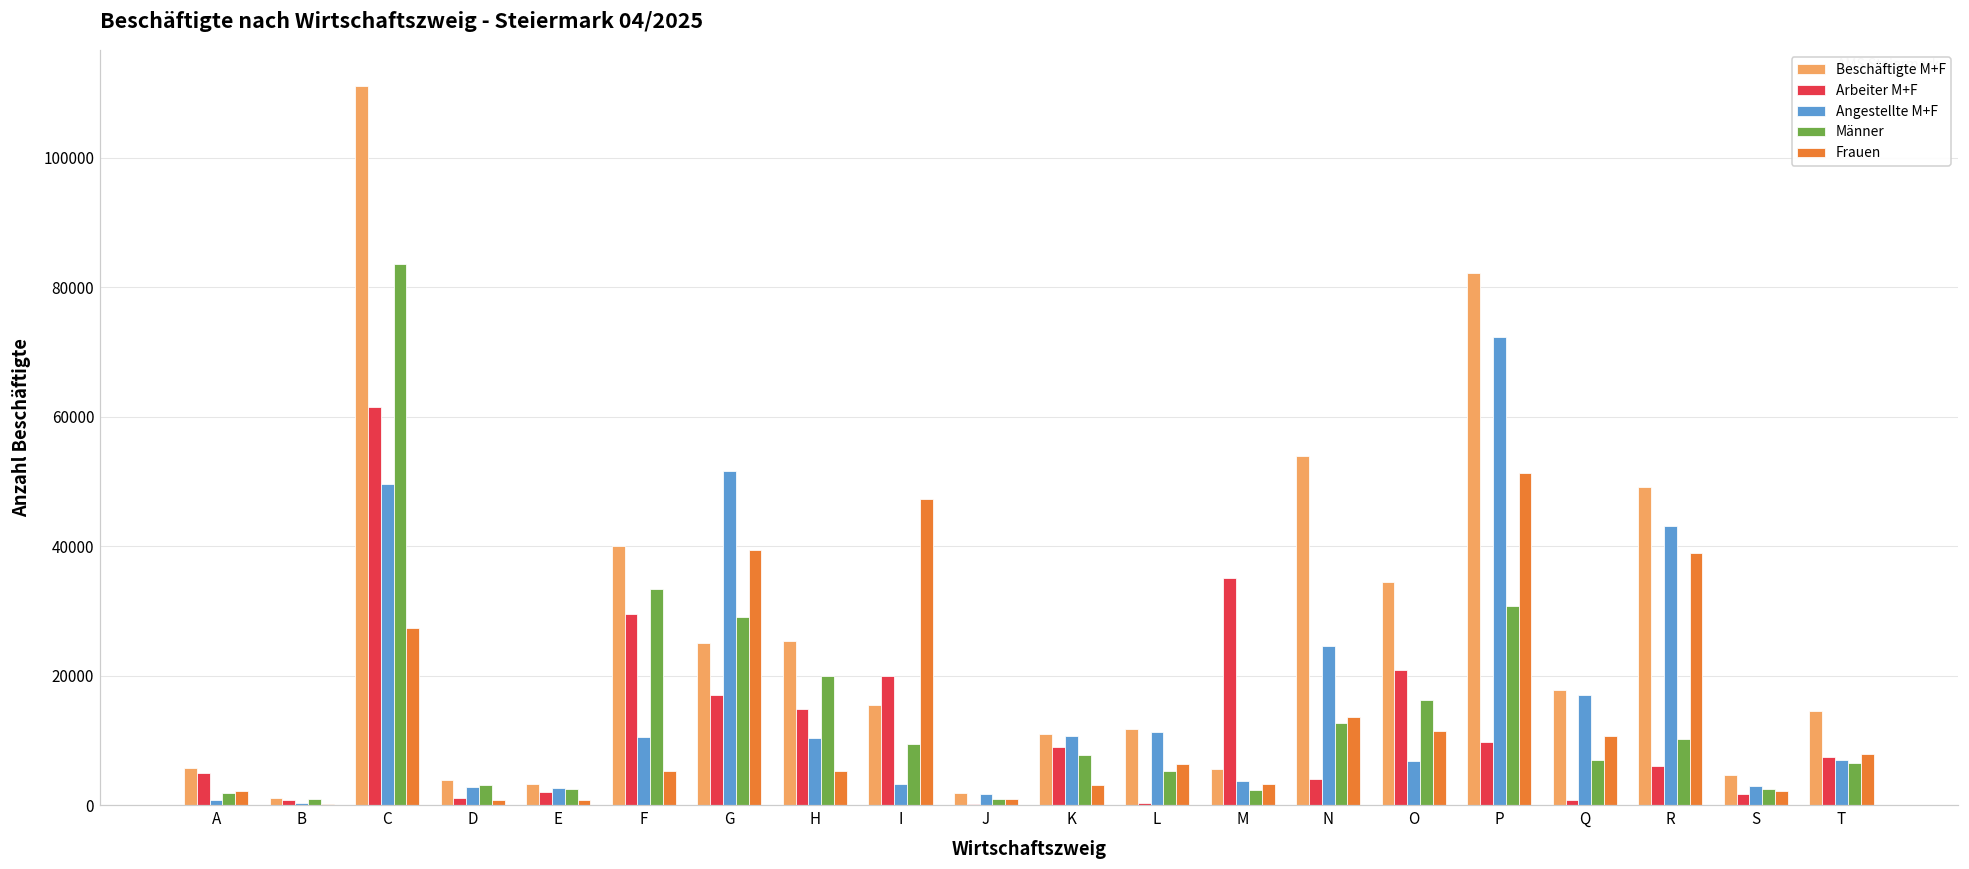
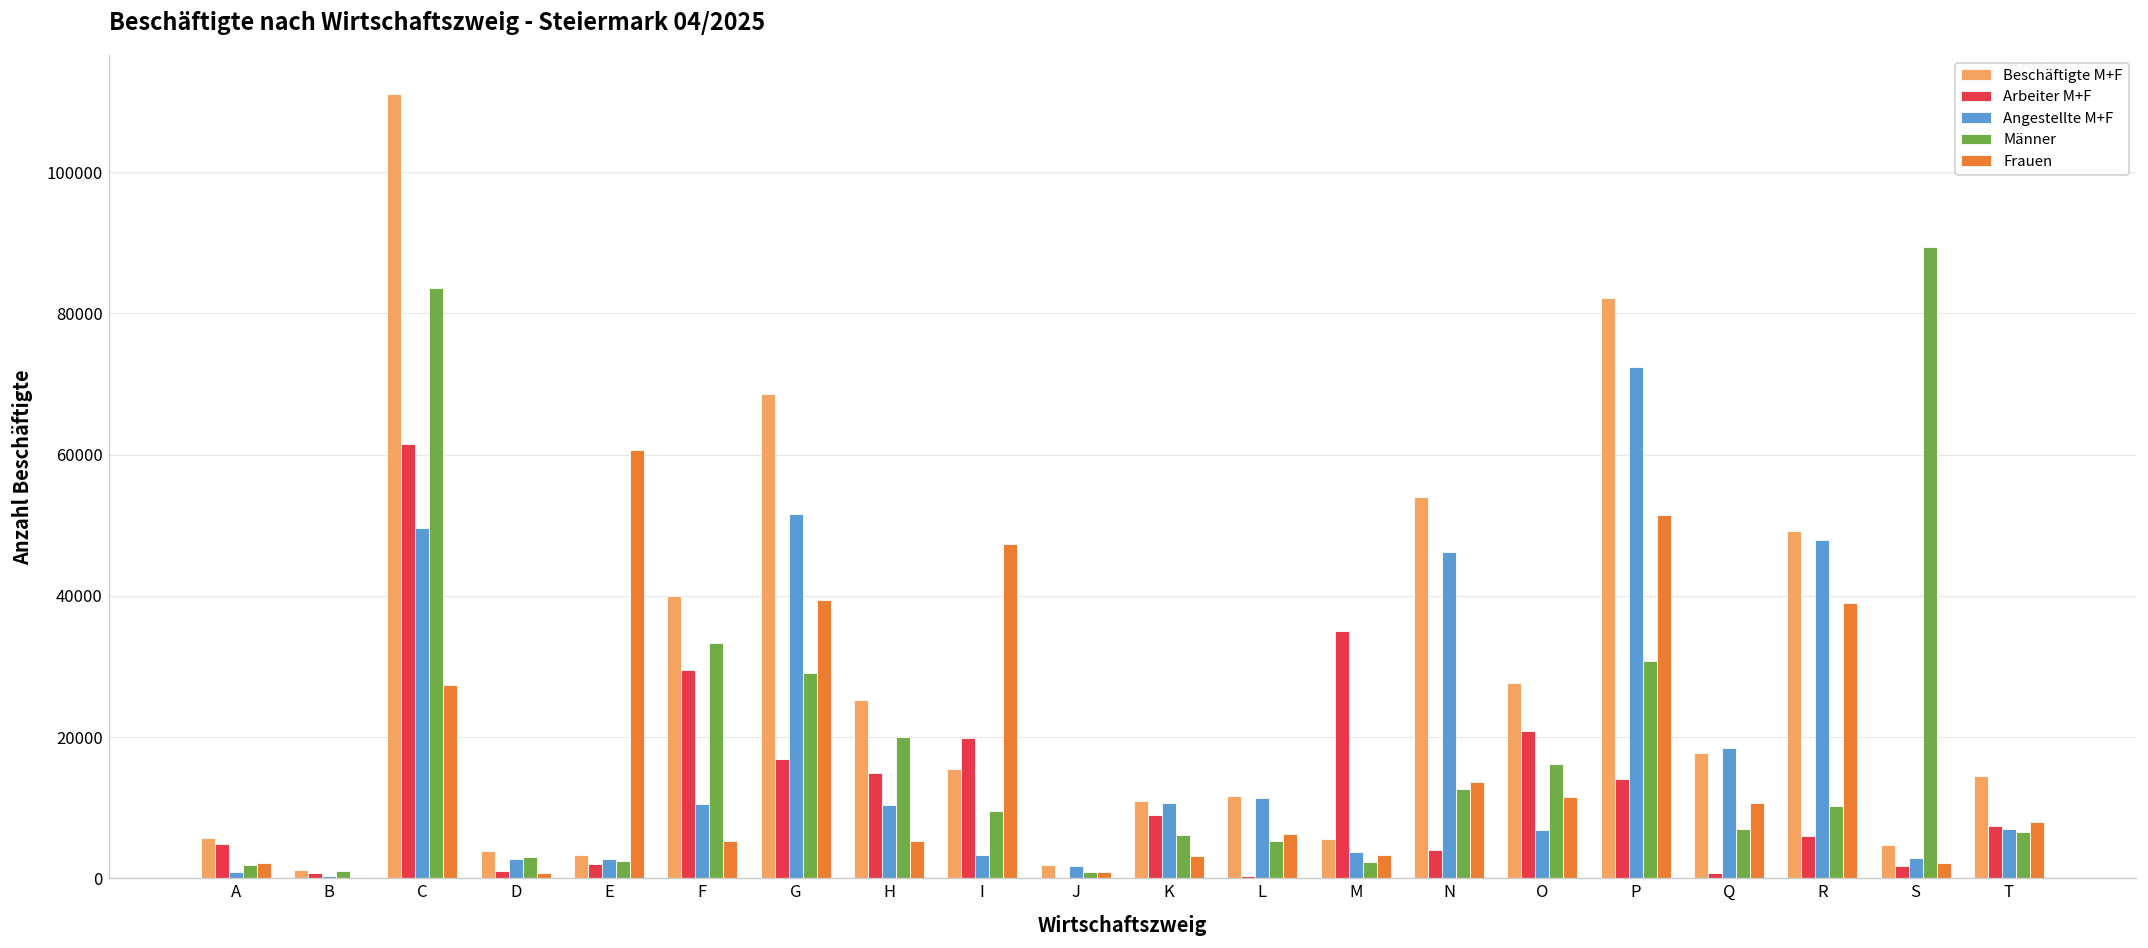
Frauen, E: 1000 -> 61000
Beschäftigte M+F, G: 25000 -> 69000
Männer, K: 8000 -> 6000
Angestellte M+F, N: 25000 -> 46000
Beschäftigte M+F, O: 34000 -> 28000
Arbeiter M+F, P: 10000 -> 14000
Angestellte M+F, Q: 17000 -> 18000
Angestellte M+F, R: 43000 -> 48000
Männer, S: 3000 -> 89000
